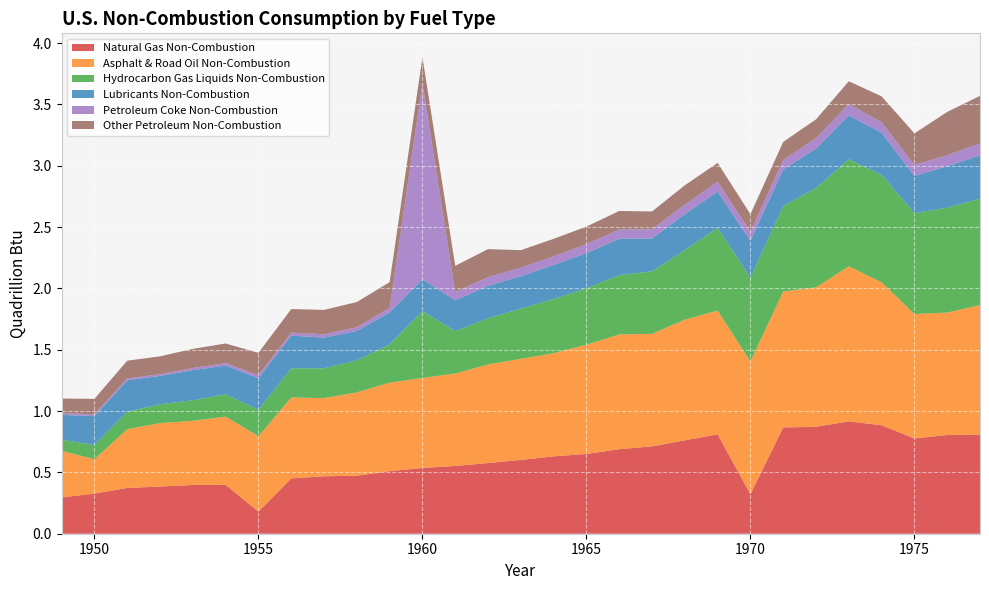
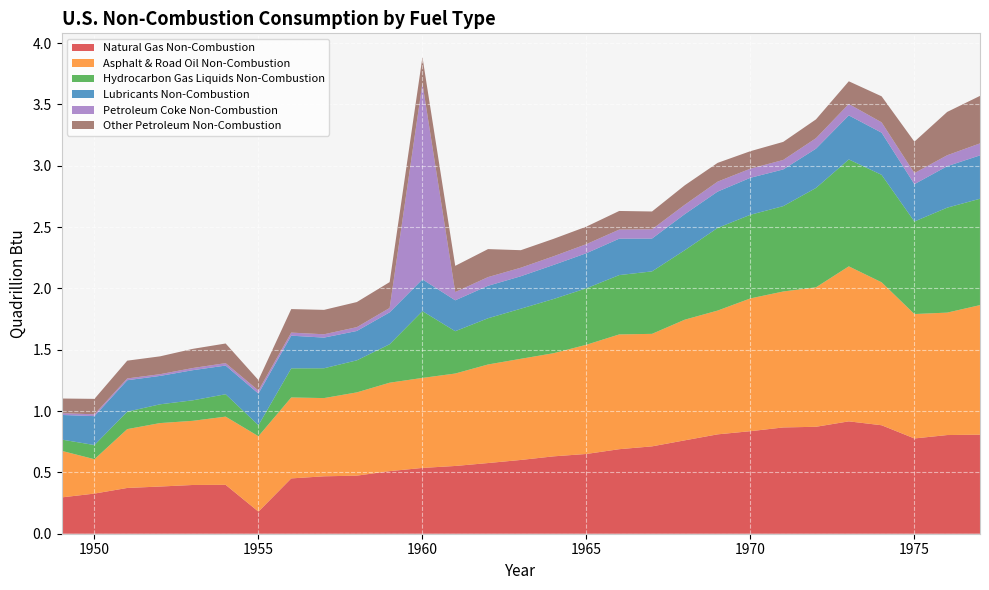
Hydrocarbon Gas Liquids Non-Combustion, 1955: 0.22 -> 0.09
Other Petroleum Non-Combustion, 1955: 0.18 -> 0.09
Natural Gas Non-Combustion, 1970: 0.32 -> 0.84
Hydrocarbon Gas Liquids Non-Combustion, 1975: 0.82 -> 0.75
